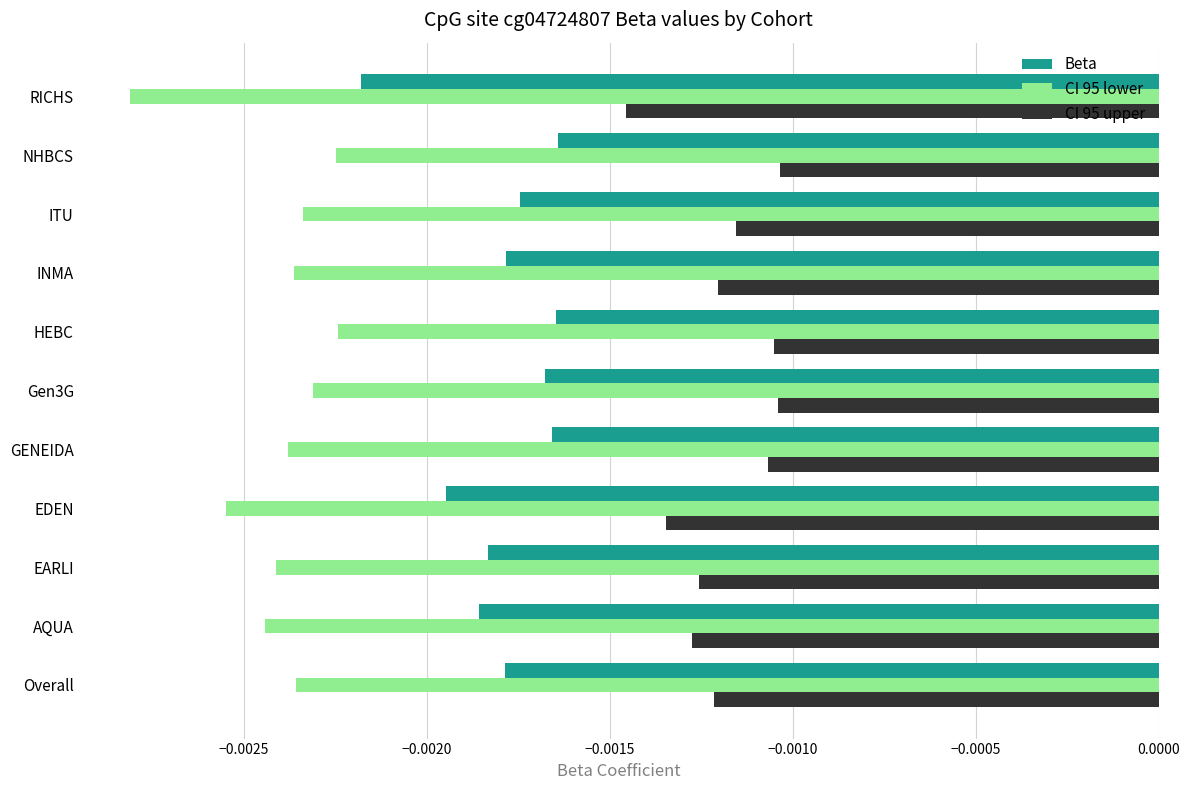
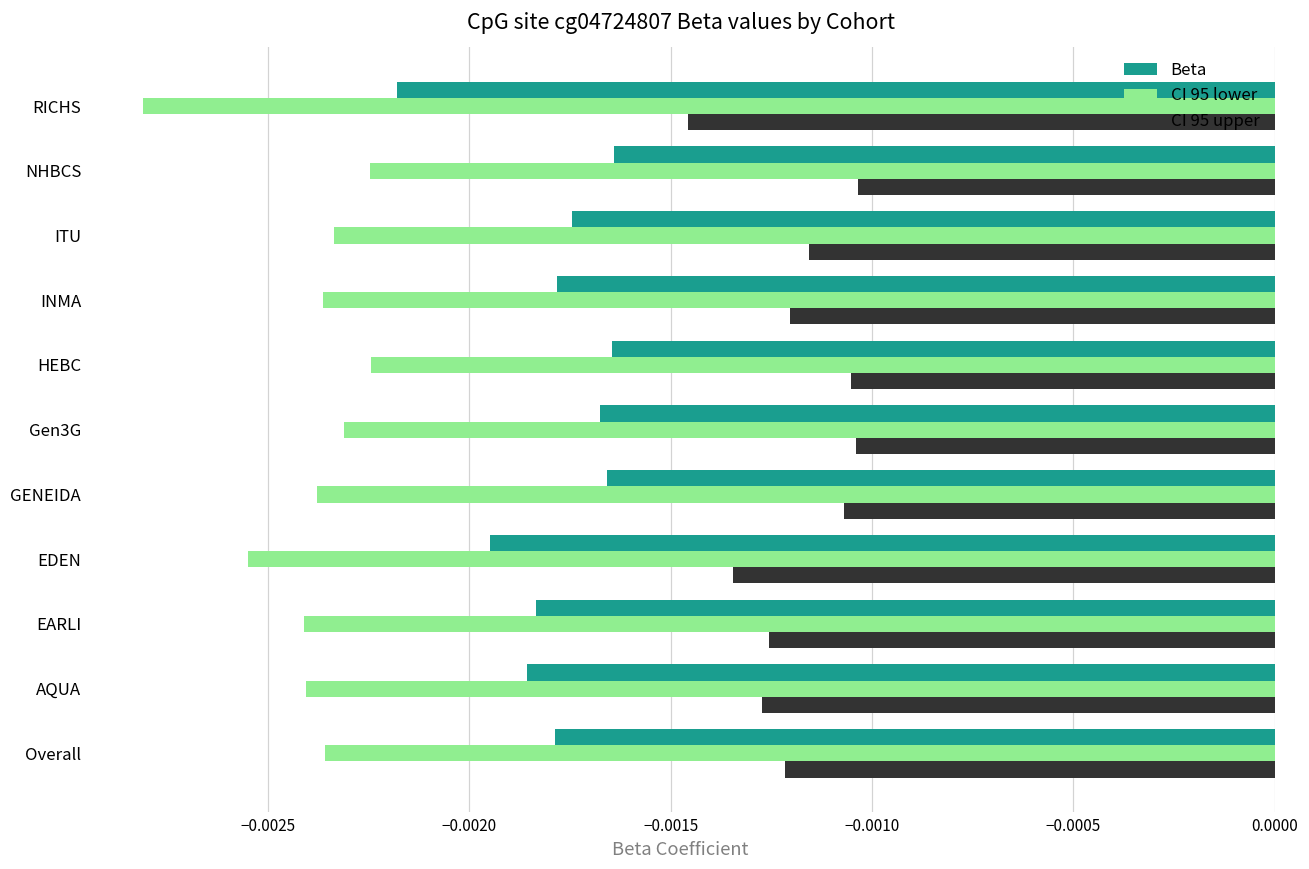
CI 95 lower, AQUA: -0.00244 -> -0.00241
